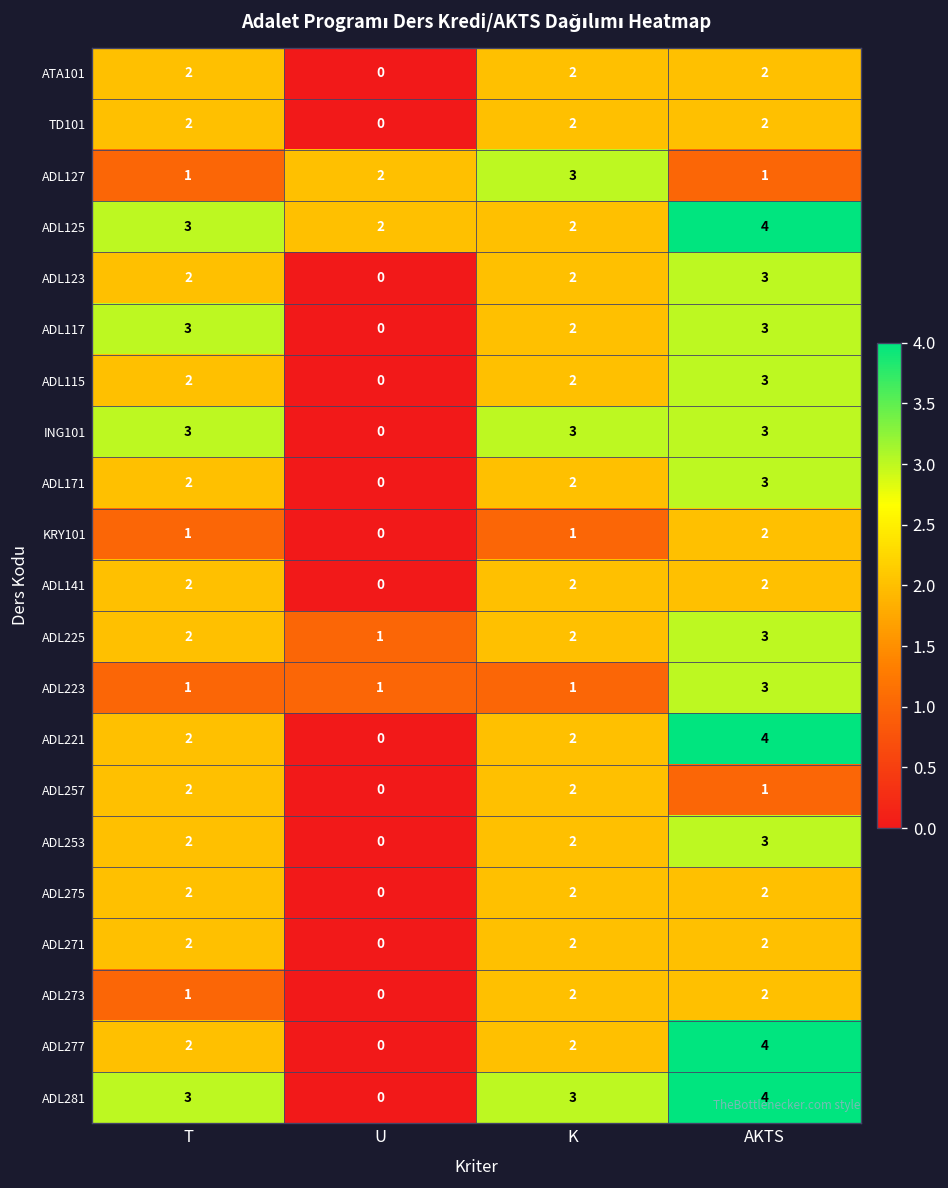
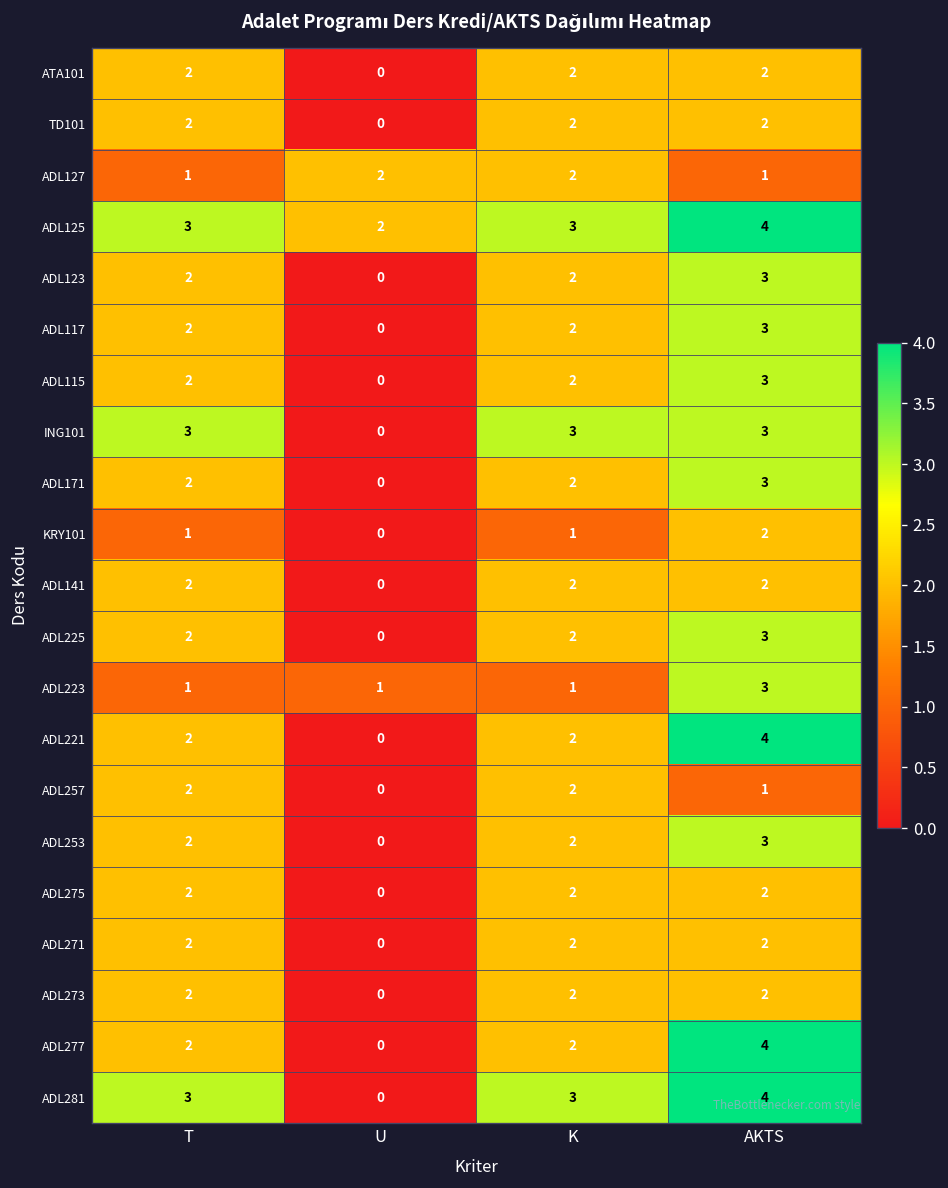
ADL127, K: 3 -> 2
ADL125, K: 2 -> 3
ADL117, T: 3 -> 2
ADL225, U: 1 -> 0
ADL273, T: 1 -> 2
